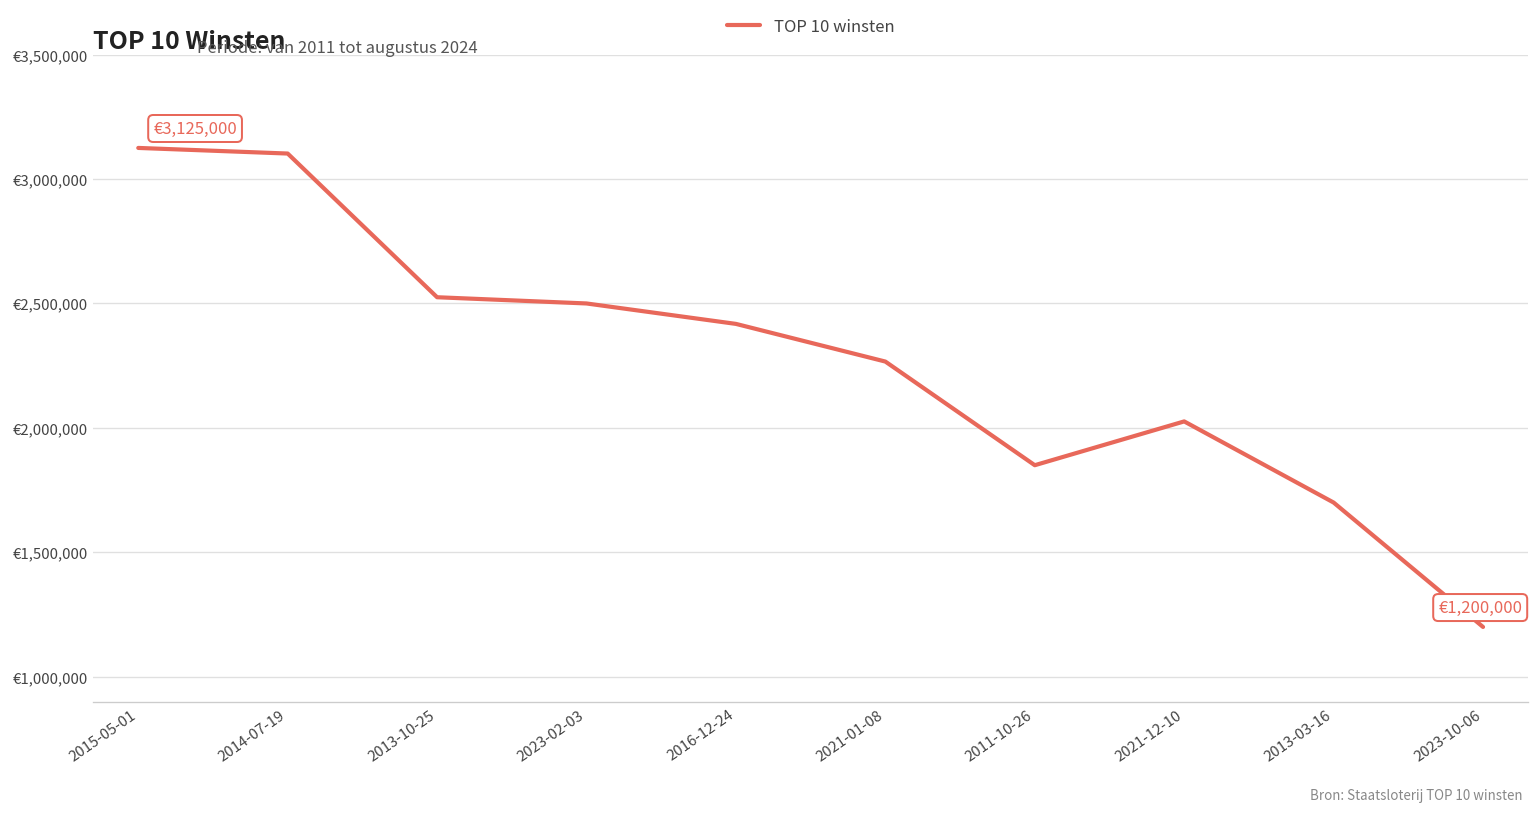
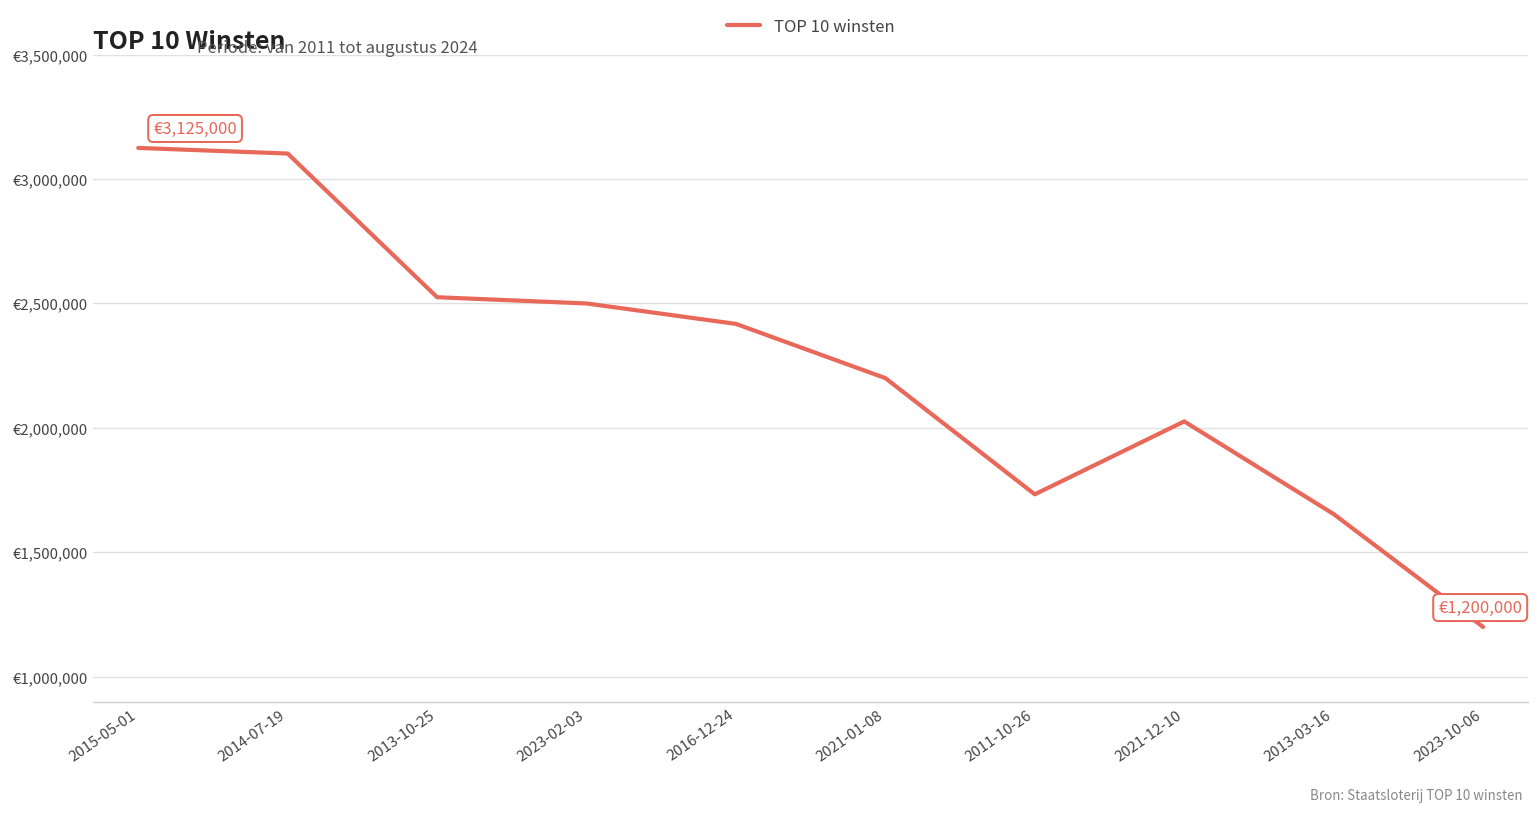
2021-01-08: €2,270,000 -> €2,200,000
2011-10-26: €1,850,000 -> €1,730,000
2013-03-16: €1,700,000 -> €1,650,000
